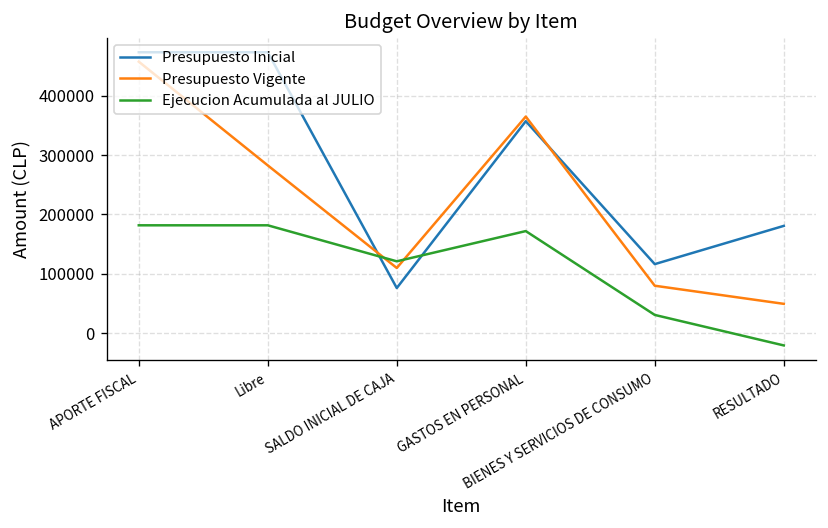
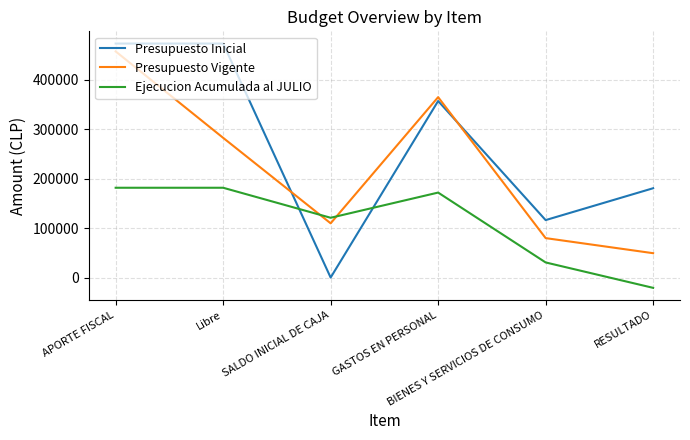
Presupuesto Inicial, SALDO INICIAL DE CAJA: 80000 -> 0
